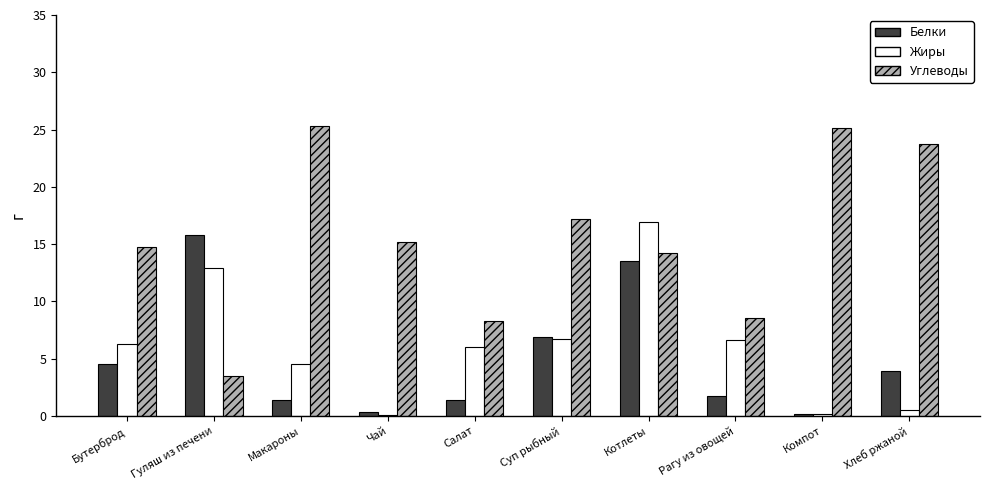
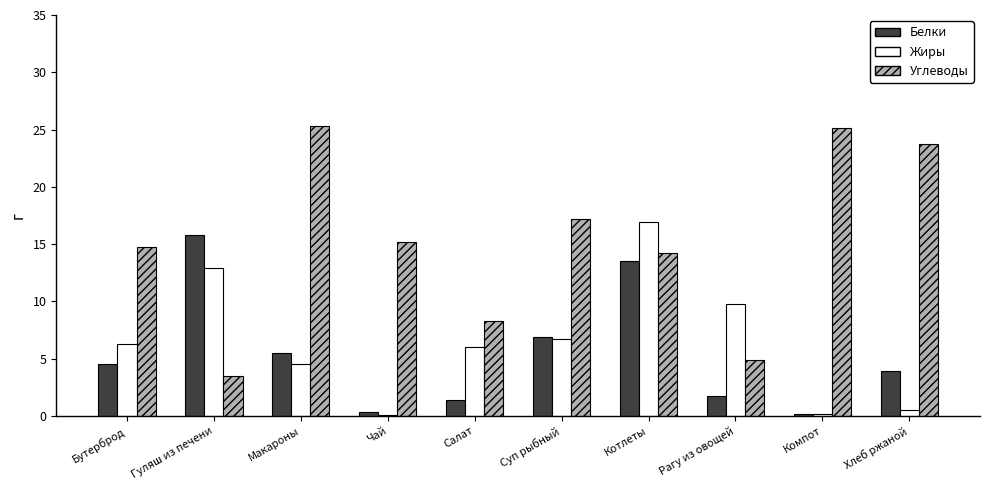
Белки, Макароны: 1.4 -> 5.5
Жиры, Рагу из овощей: 6.6 -> 9.8
Углеводы, Рагу из овощей: 8.6 -> 4.9
